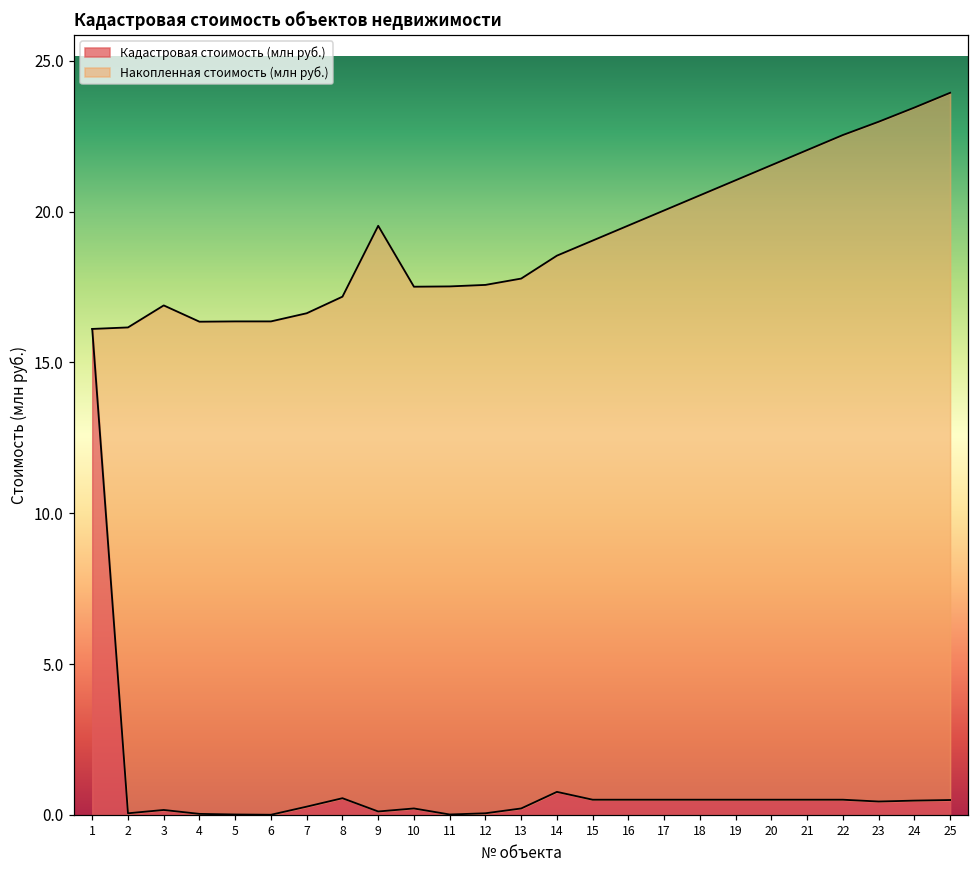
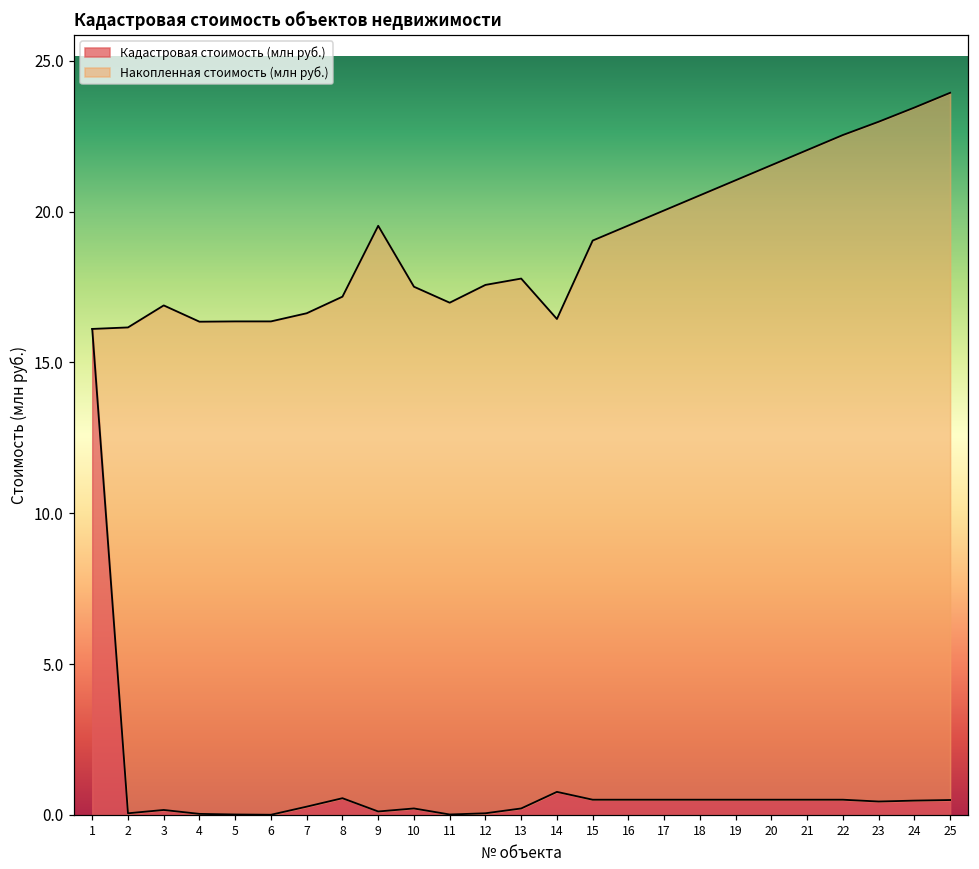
Накопленная стоимость (млн руб.), 11: 17.5 -> 17.0
Накопленная стоимость (млн руб.), 14: 18.5 -> 16.4
